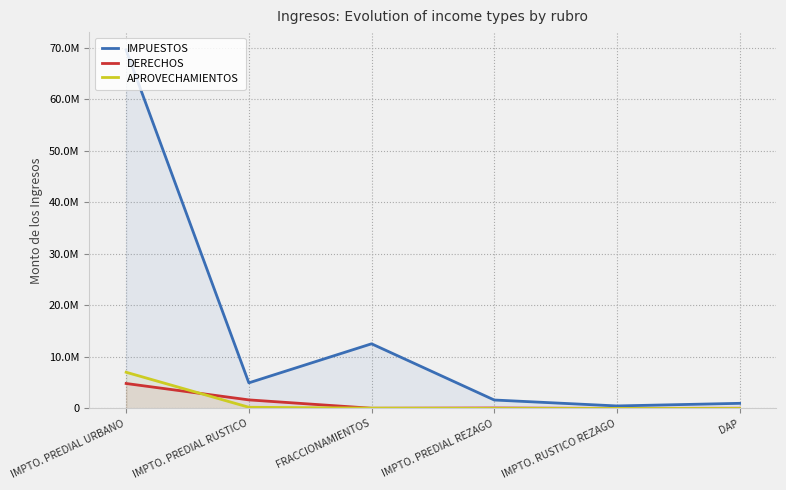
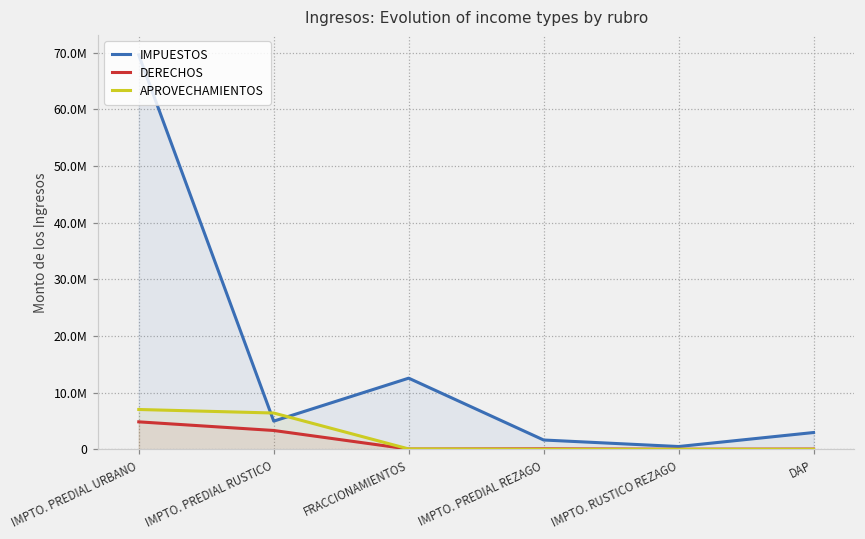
DERECHOS, IMPTO. PREDIAL RUSTICO: 2000000 -> 3000000
APROVECHAMIENTOS, IMPTO. PREDIAL RUSTICO: 0 -> 6000000
IMPUESTOS, DAP: 1000000 -> 3000000
